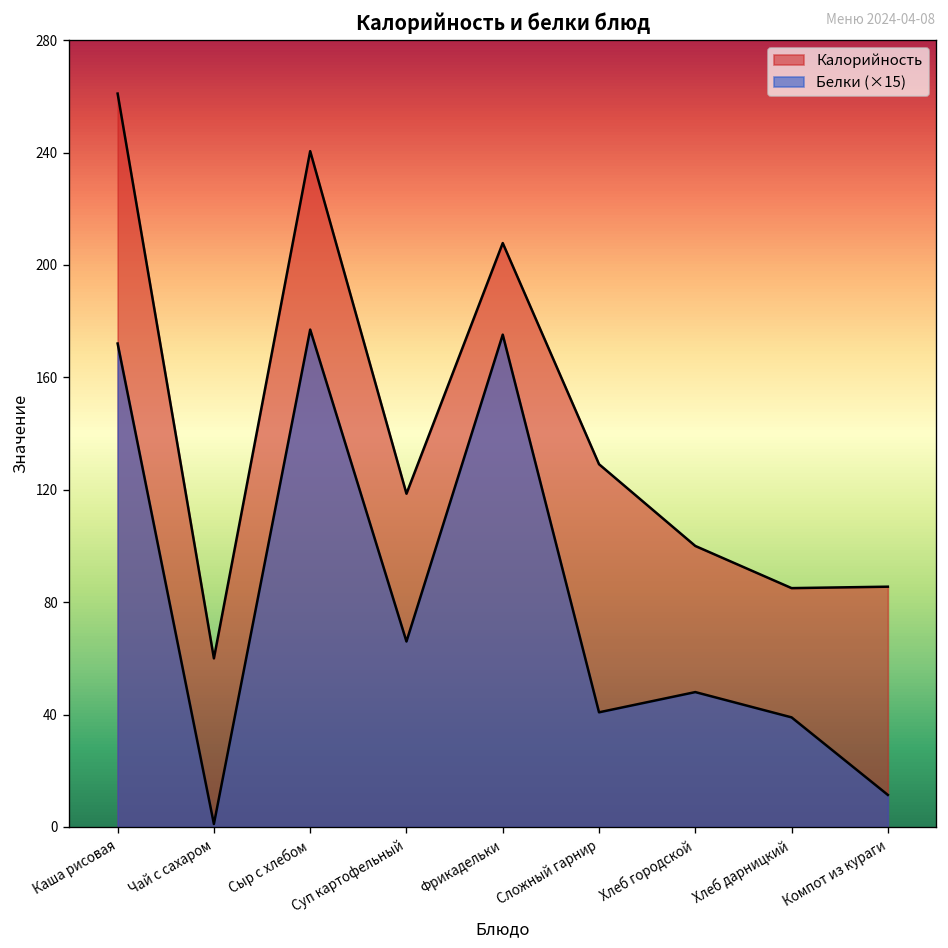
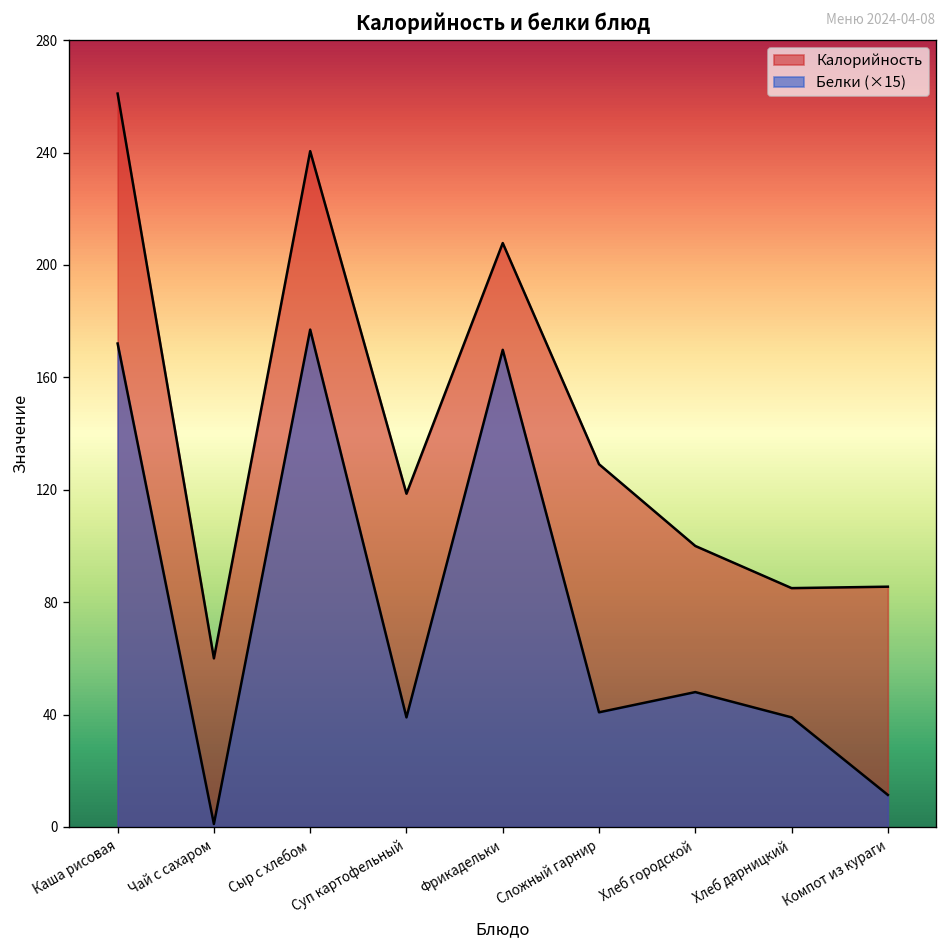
Белки (×15), Суп картофельный: 66 -> 39
Белки (×15), Фрикадельки: 175 -> 170
